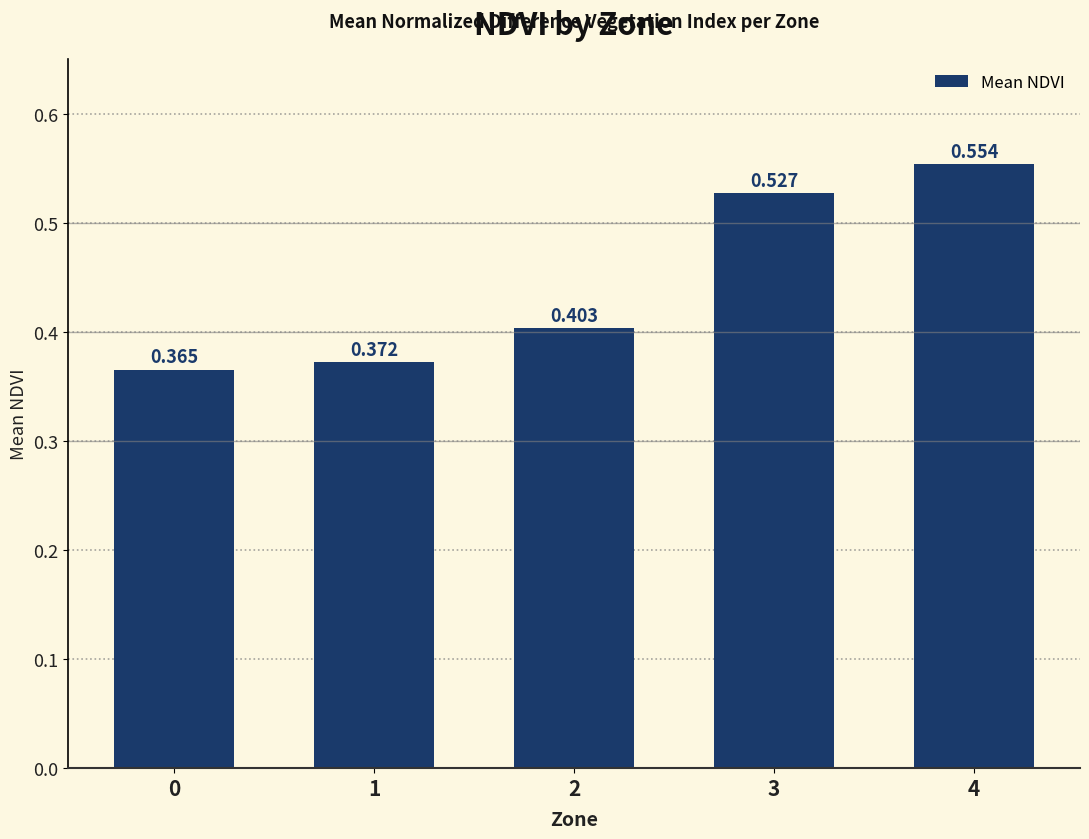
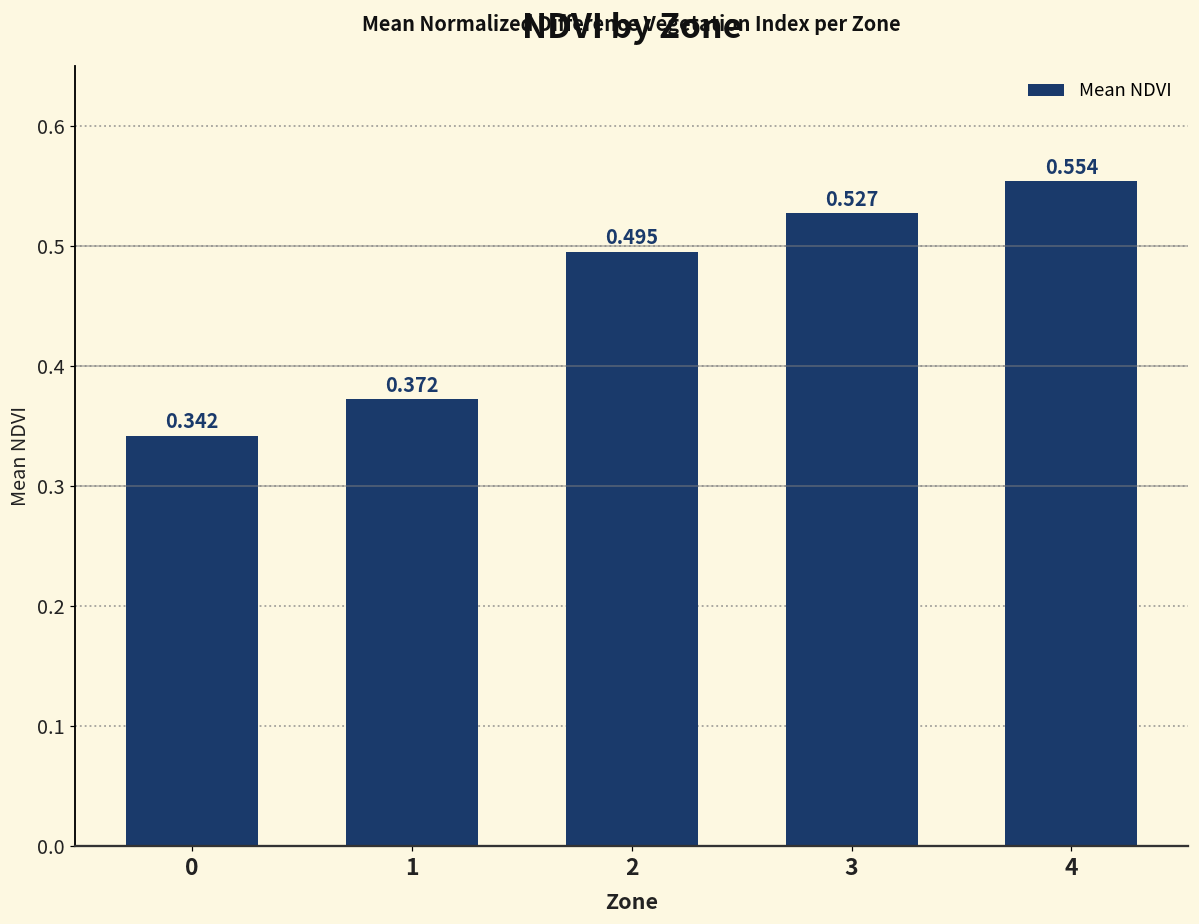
0: 0.365 -> 0.342
2: 0.403 -> 0.495
